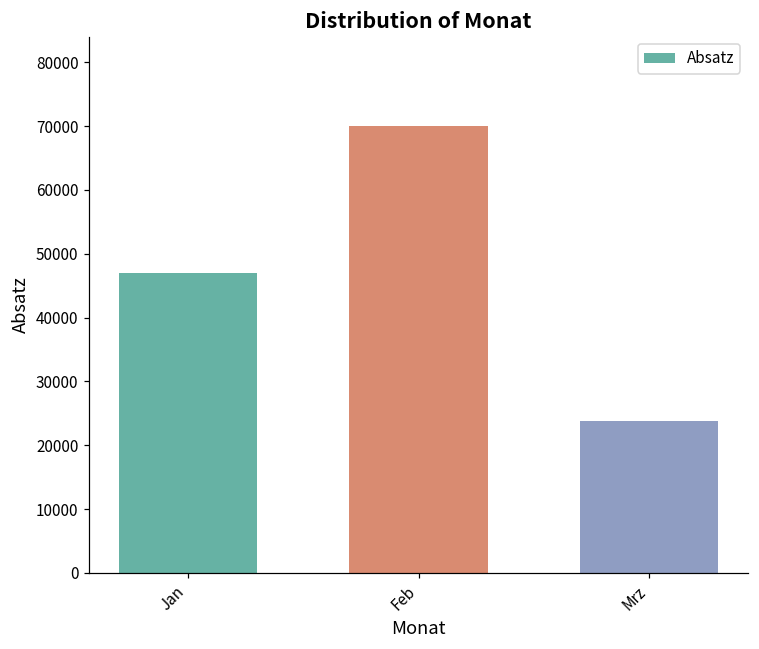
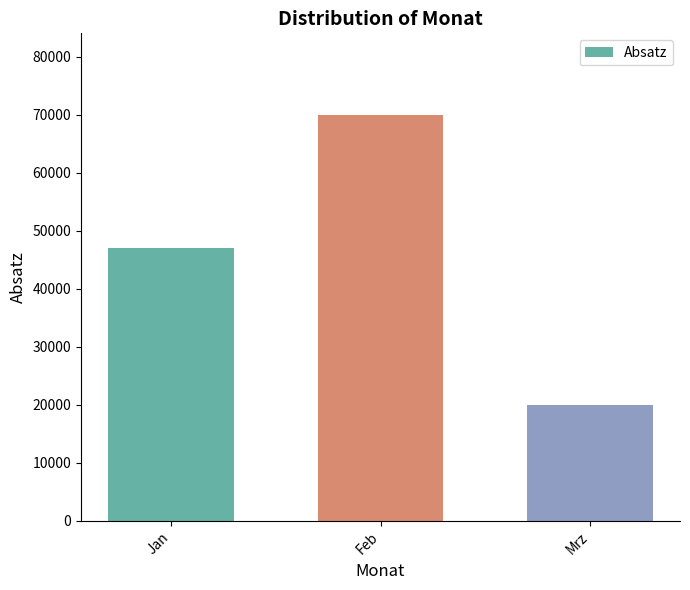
Mrz: 24000 -> 20000
